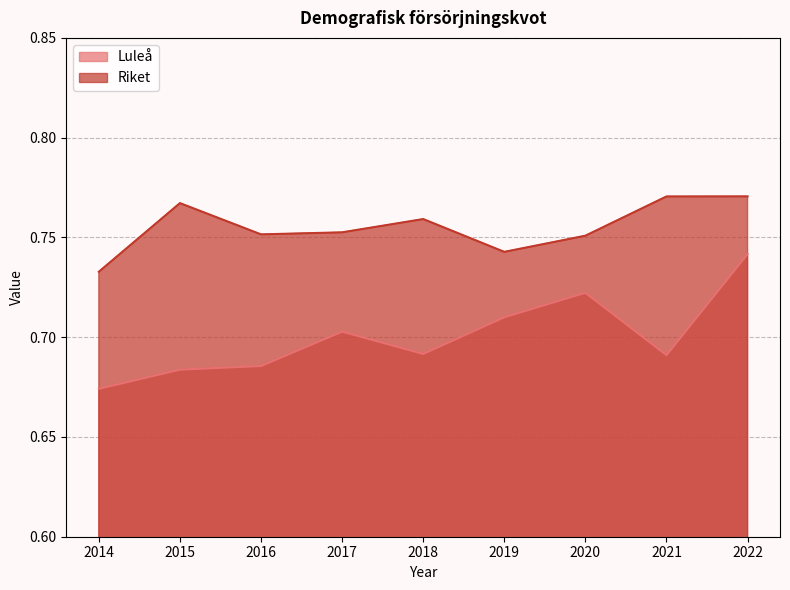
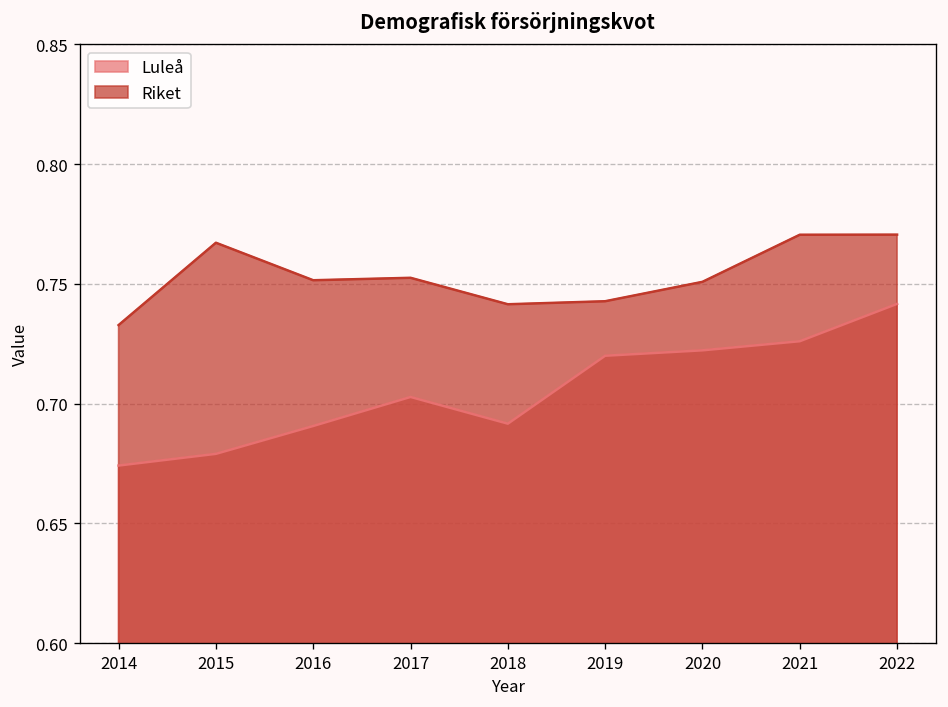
Luleå, 2015: 0.684 -> 0.679
Luleå, 2016: 0.686 -> 0.691
Riket, 2018: 0.759 -> 0.742
Luleå, 2019: 0.71 -> 0.72
Luleå, 2021: 0.691 -> 0.726
